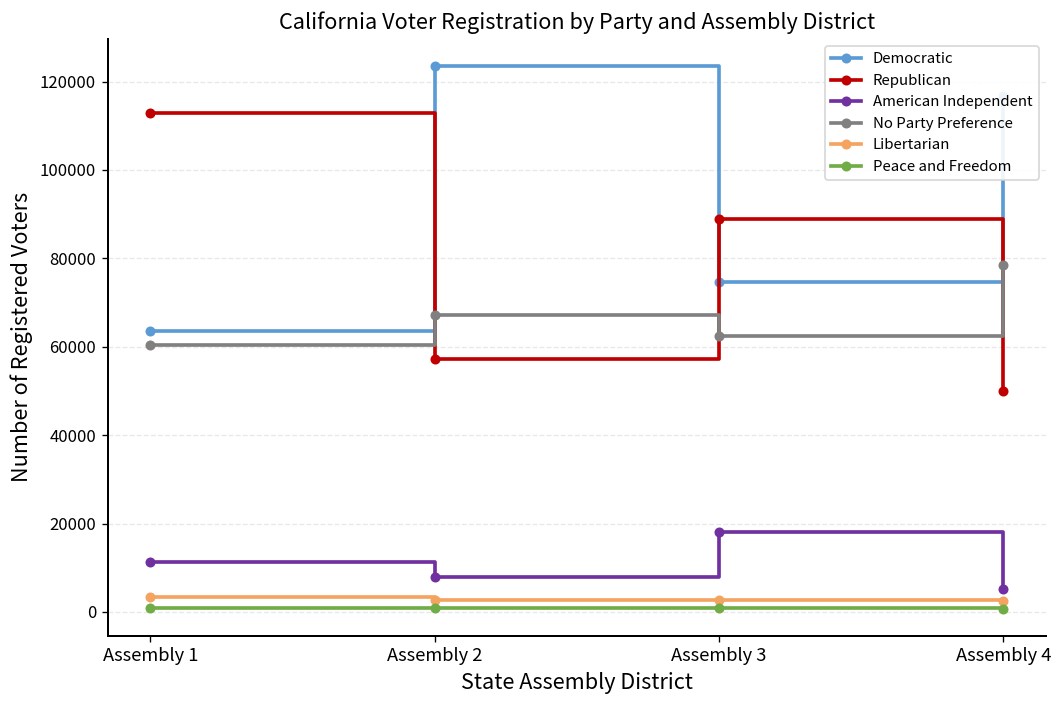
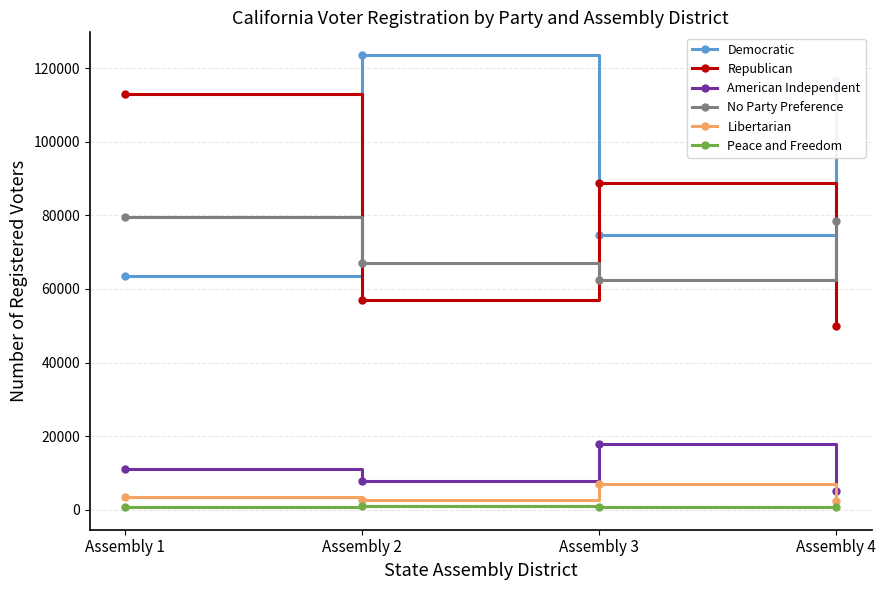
No Party Preference, Assembly 1: 60000 -> 79000
Libertarian, Assembly 3: 3000 -> 7000
